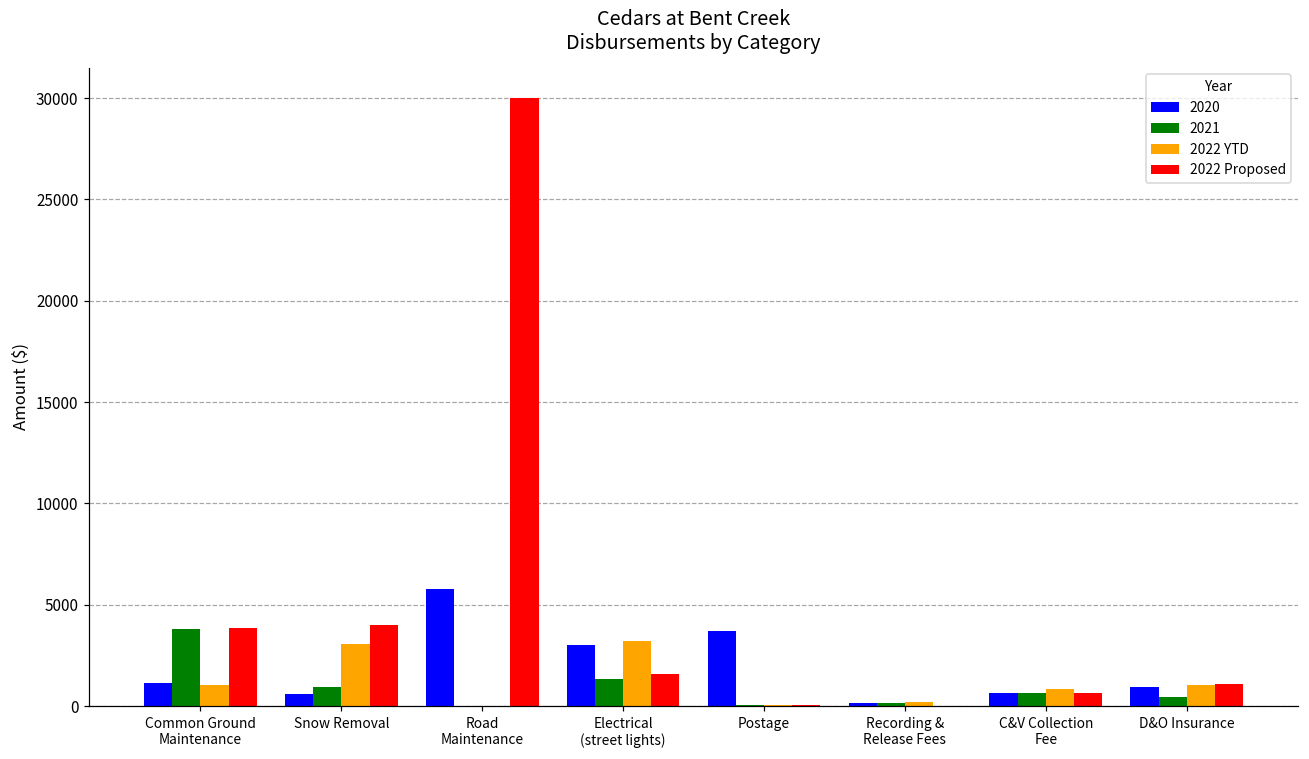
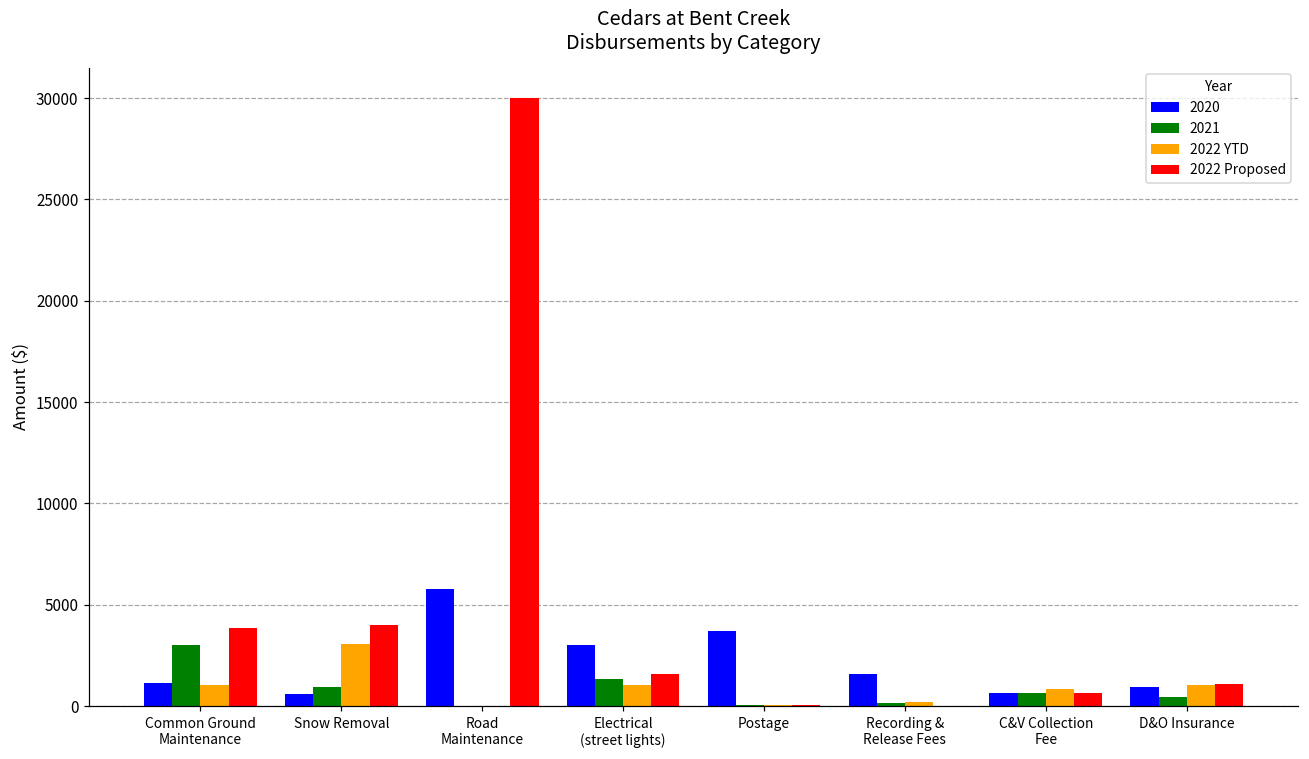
2021, Common Ground Maintenance: 3800 -> 3000
2022 YTD, Electrical (street lights): 3200 -> 1000
2020, Recording & Release Fees: 100 -> 1600
